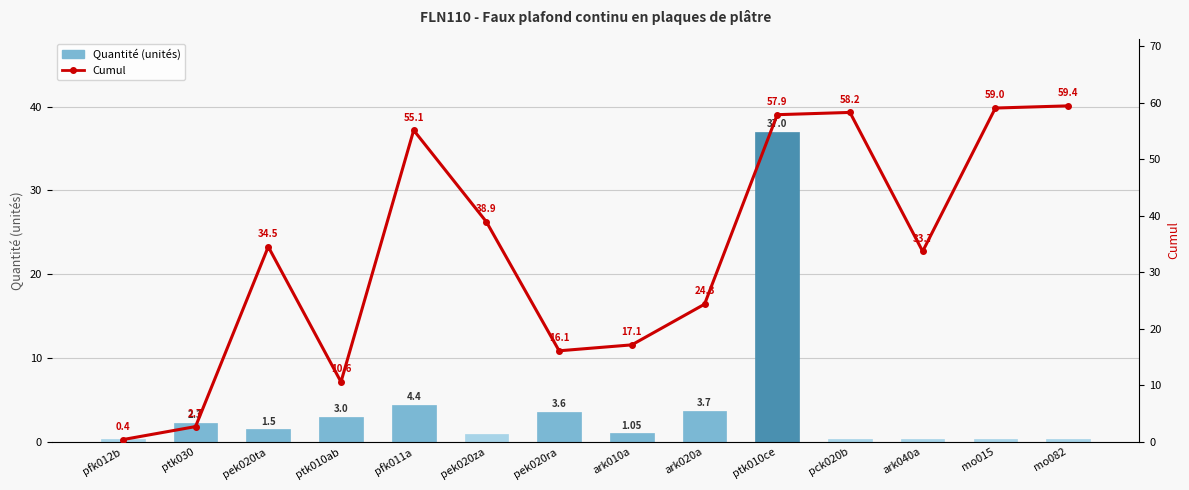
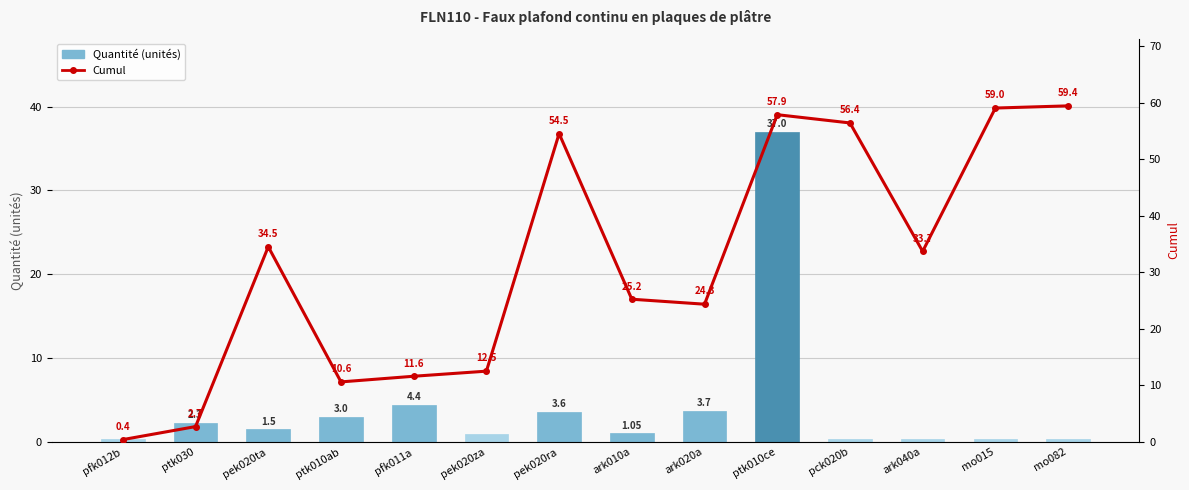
Cumul, pfk011a: 55.1 -> 11.6
Cumul, pek020za: 38.9 -> 12.5
Cumul, pek020ra: 16.1 -> 54.5
Cumul, ark010a: 17.1 -> 25.2
Cumul, pck020b: 58.2 -> 56.4
